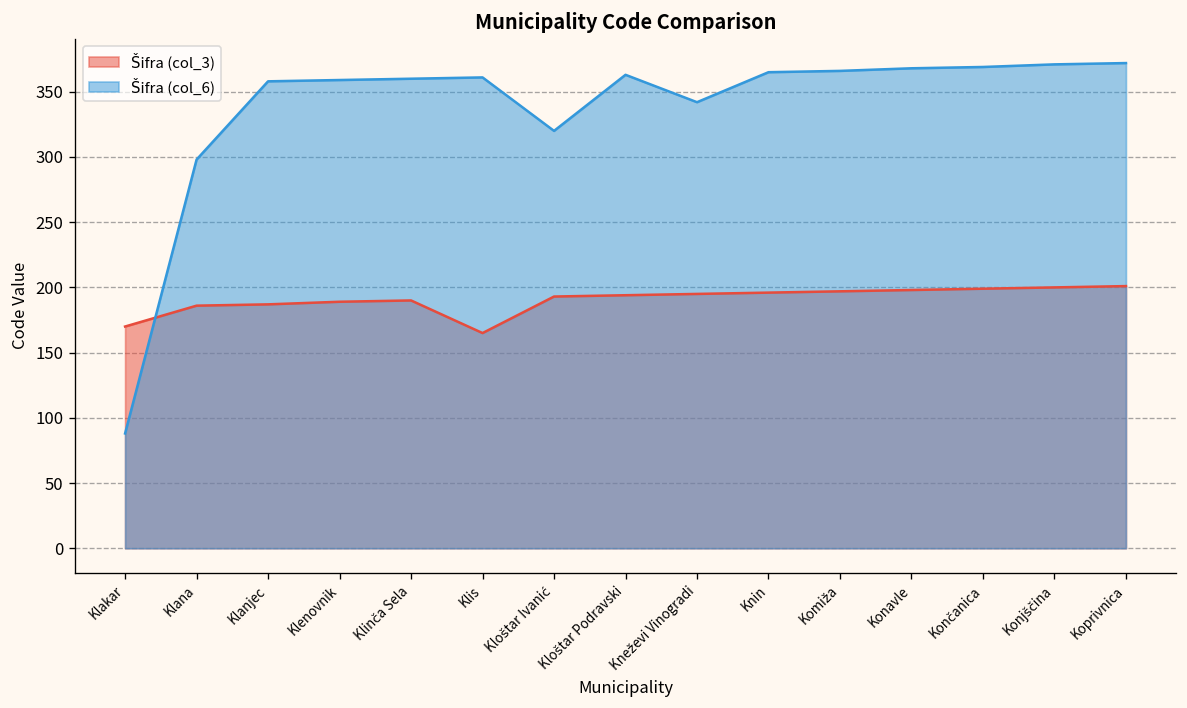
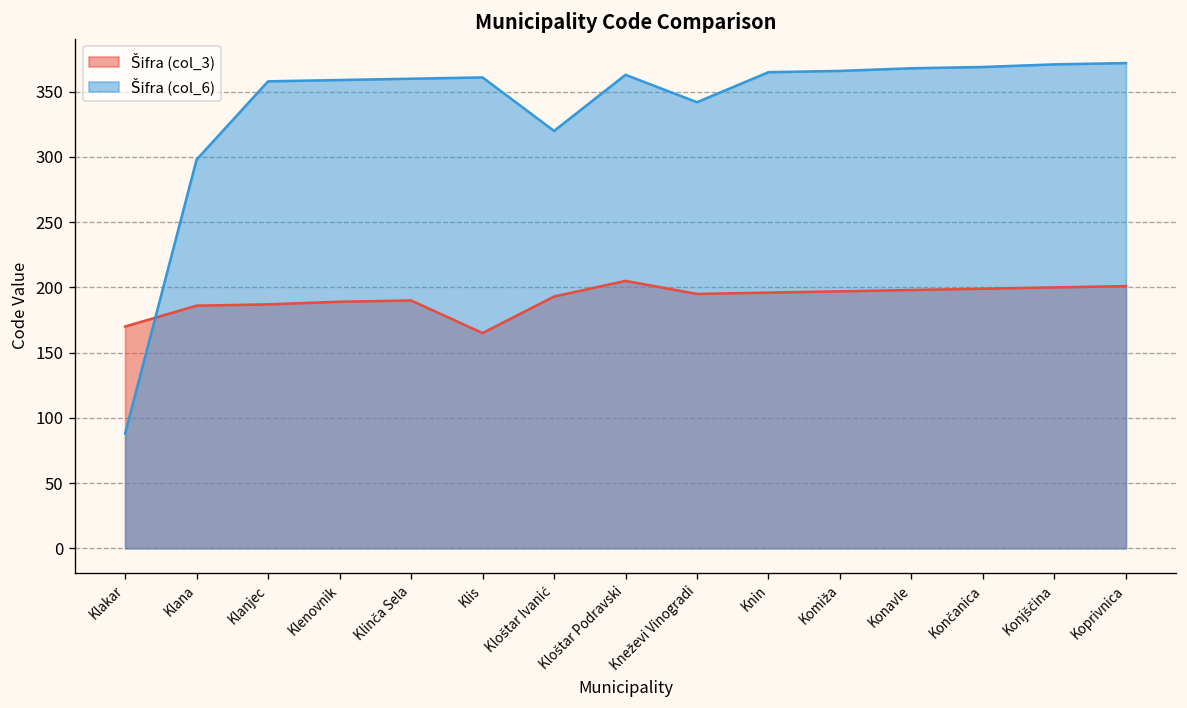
Šifra (col_3), Kloštar Podravski: 194 -> 205
